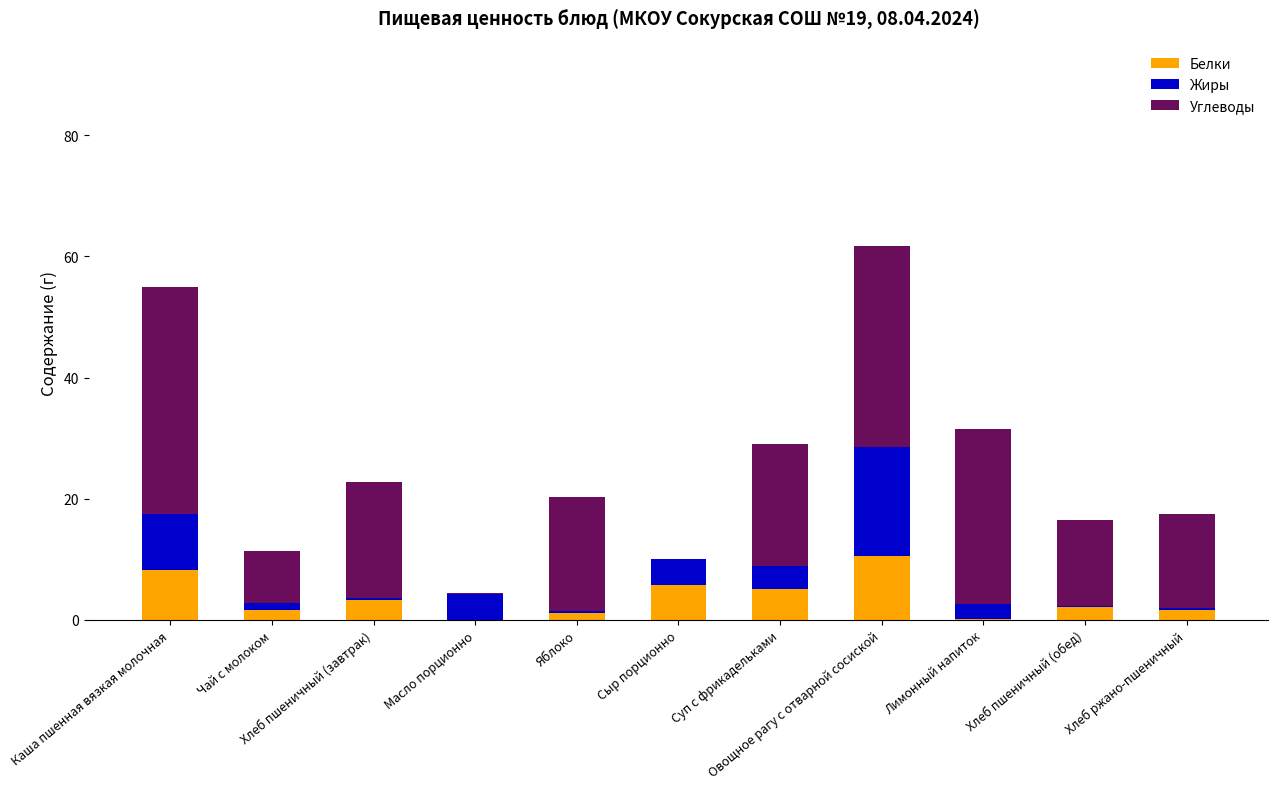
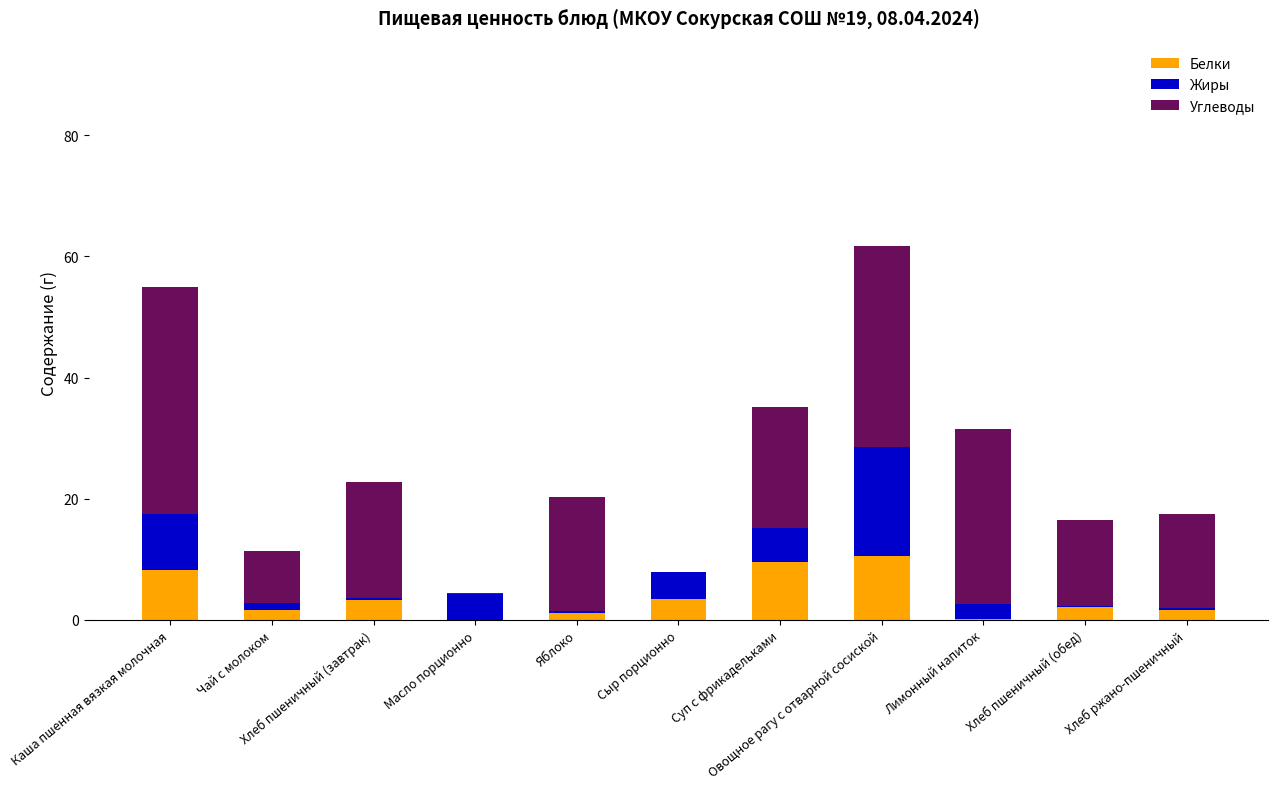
Белки, Сыр порционно: 6 -> 4
Белки, Суп с фрикадельками: 5 -> 10
Жиры, Суп с фрикадельками: 4 -> 6
